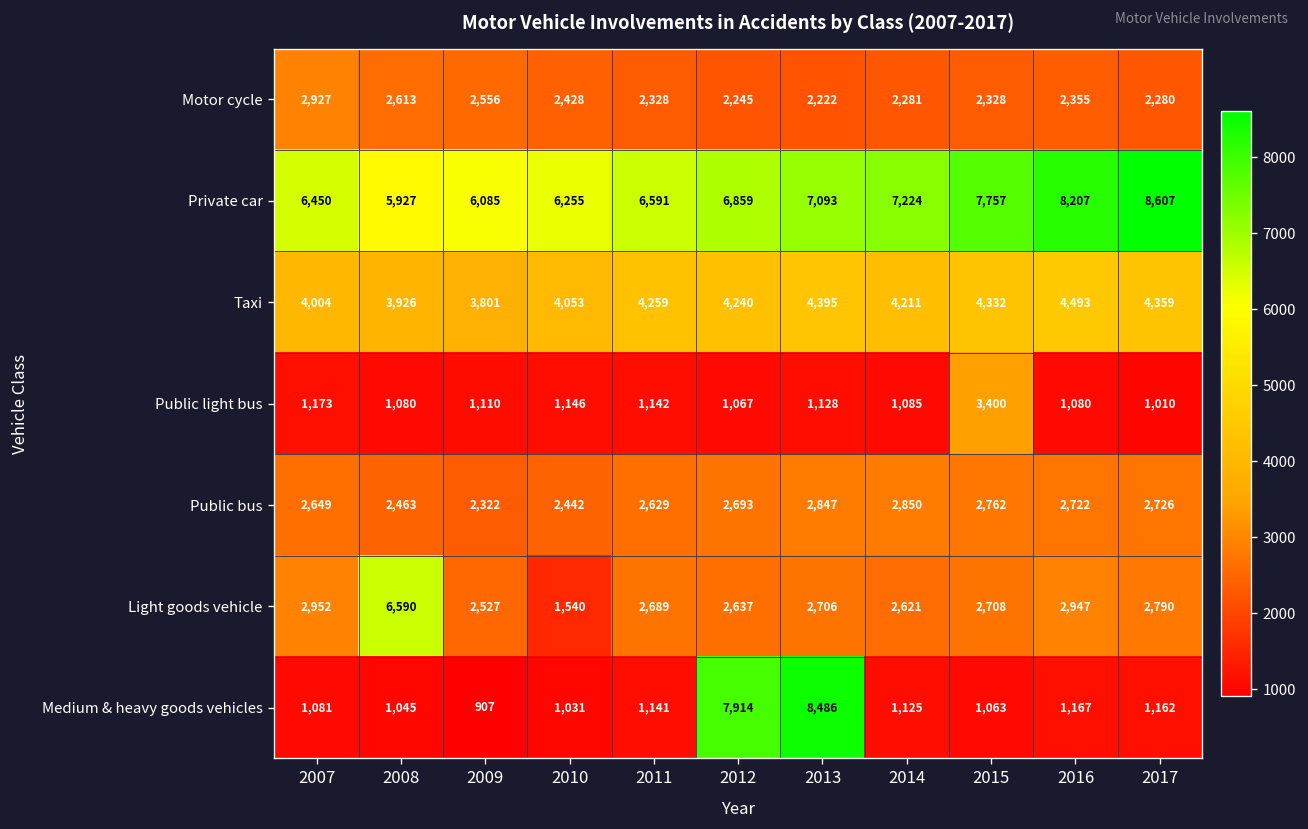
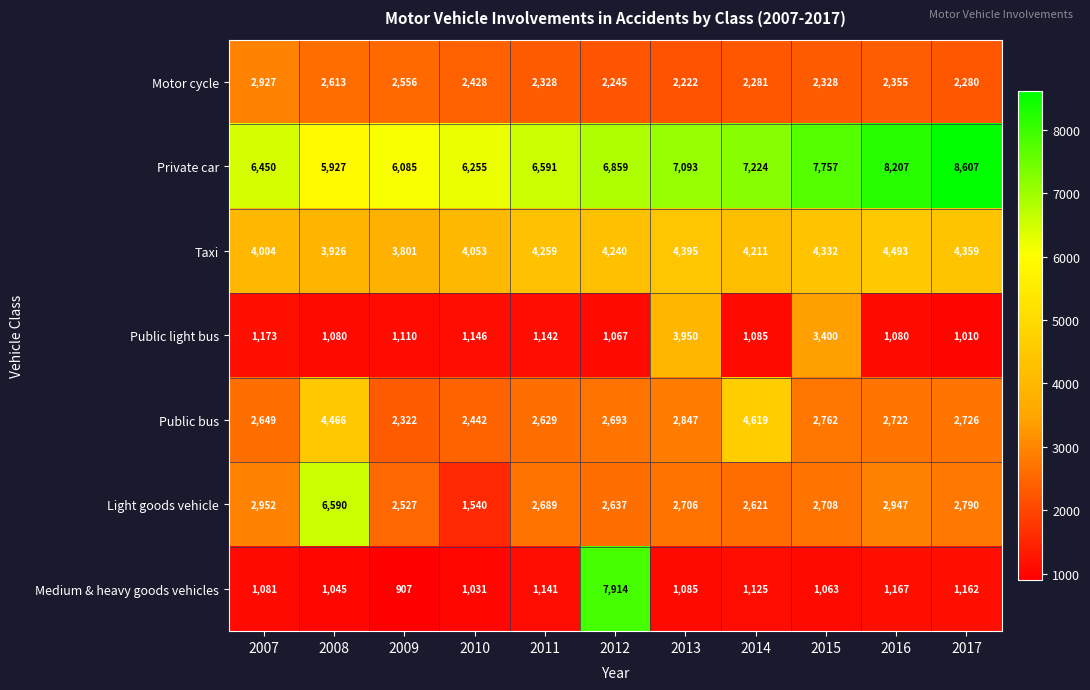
Public light bus, 2013: 1,128 -> 3,950
Public bus, 2008: 2,463 -> 4,466
Public bus, 2014: 2,850 -> 4,619
Medium & heavy goods vehicles, 2013: 8,486 -> 1,085
